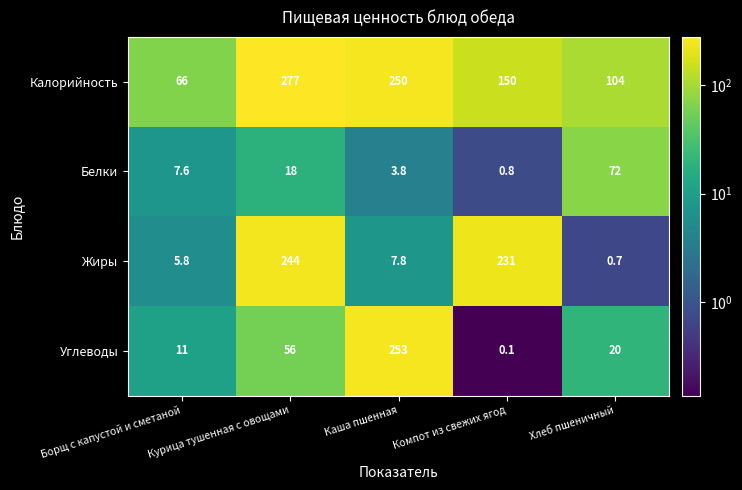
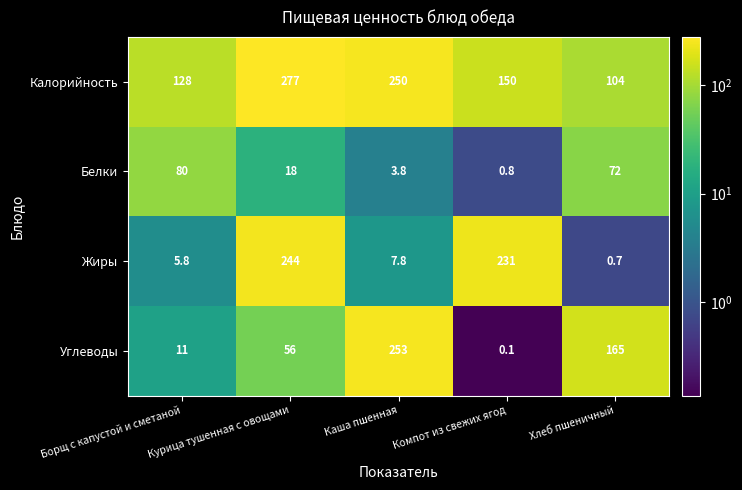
Калорийность, Борщ с капустой и сметаной: 66 -> 128
Белки, Борщ с капустой и сметаной: 7.6 -> 80
Углеводы, Хлеб пшеничный: 20 -> 165
